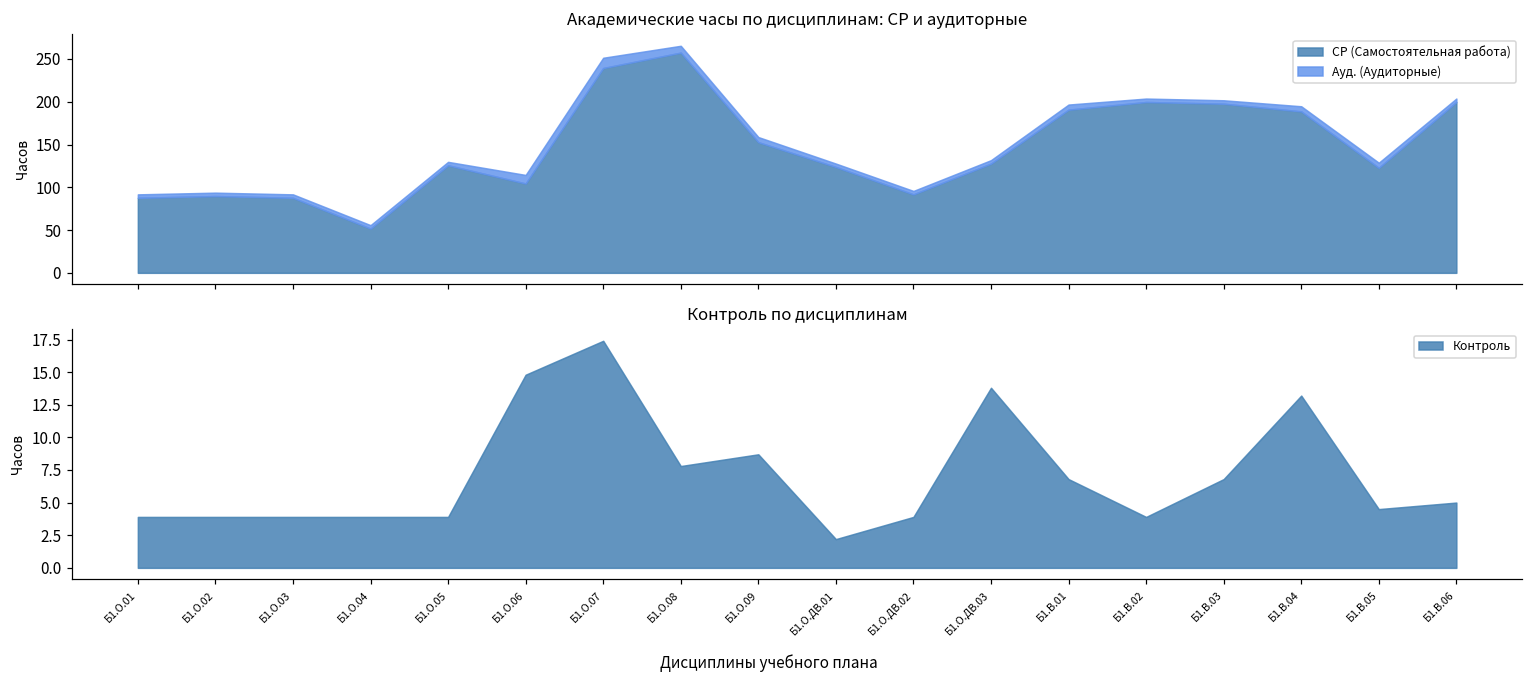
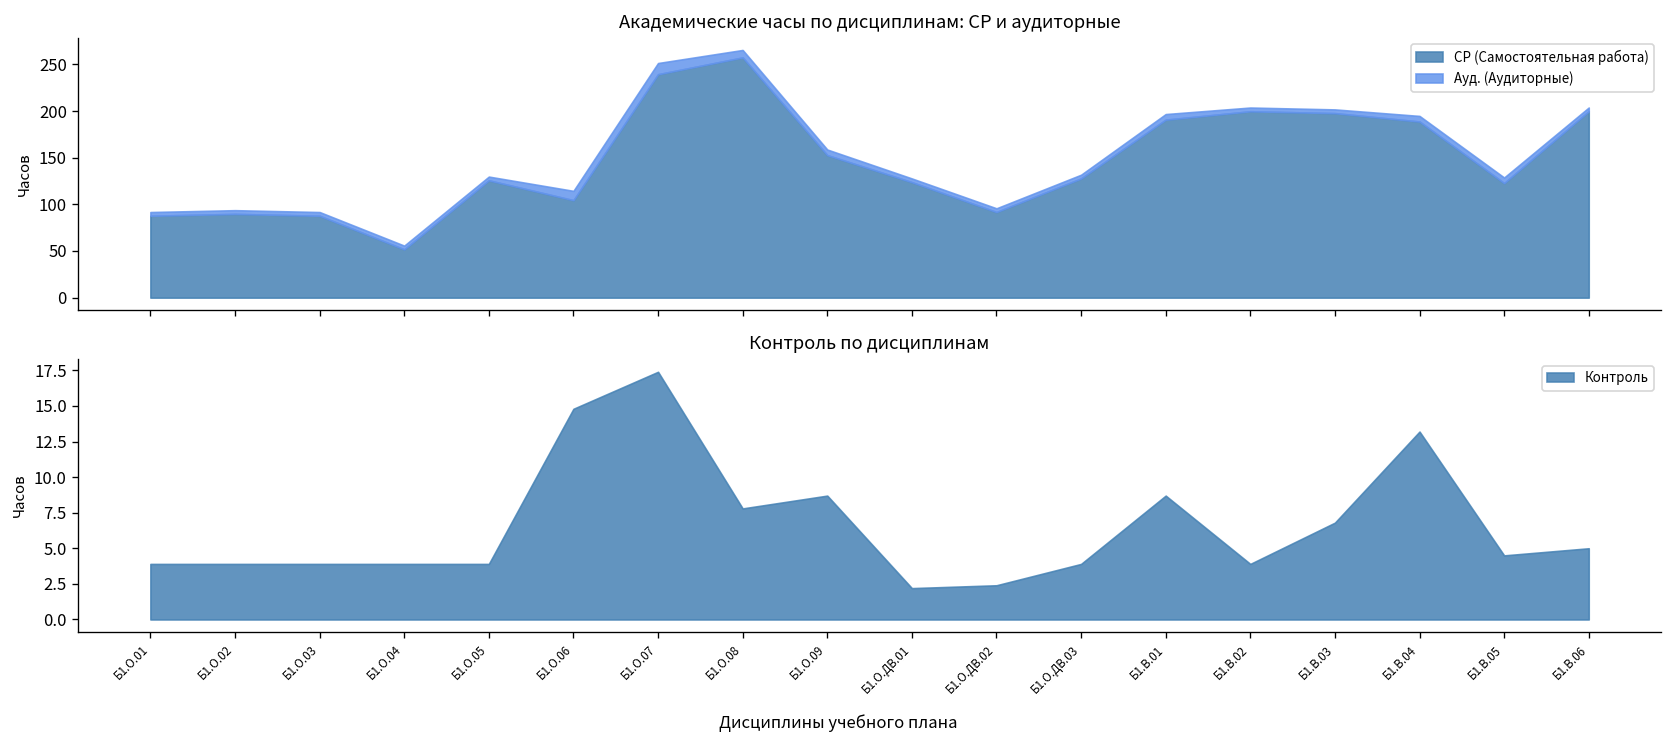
Контроль по дисциплинам, Б1.О.ДВ.02: 3.9 -> 2.4
Контроль по дисциплинам, Б1.О.ДВ.03: 13.8 -> 3.9
Контроль по дисциплинам, Б1.В.01: 6.8 -> 8.7
